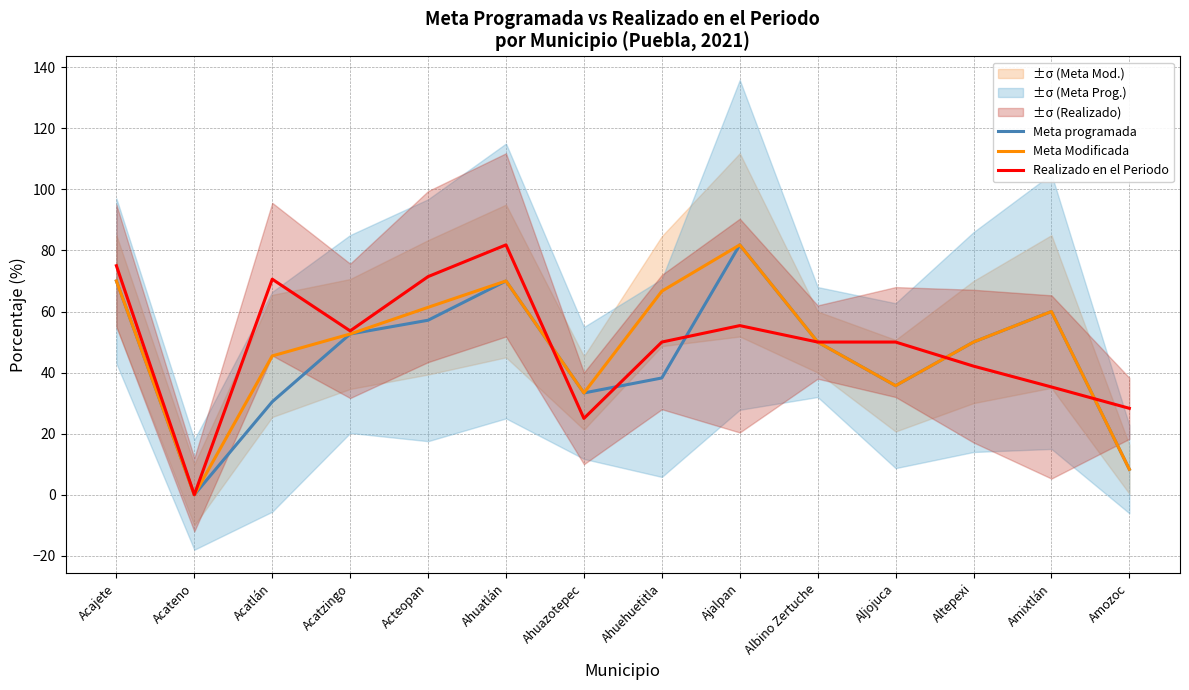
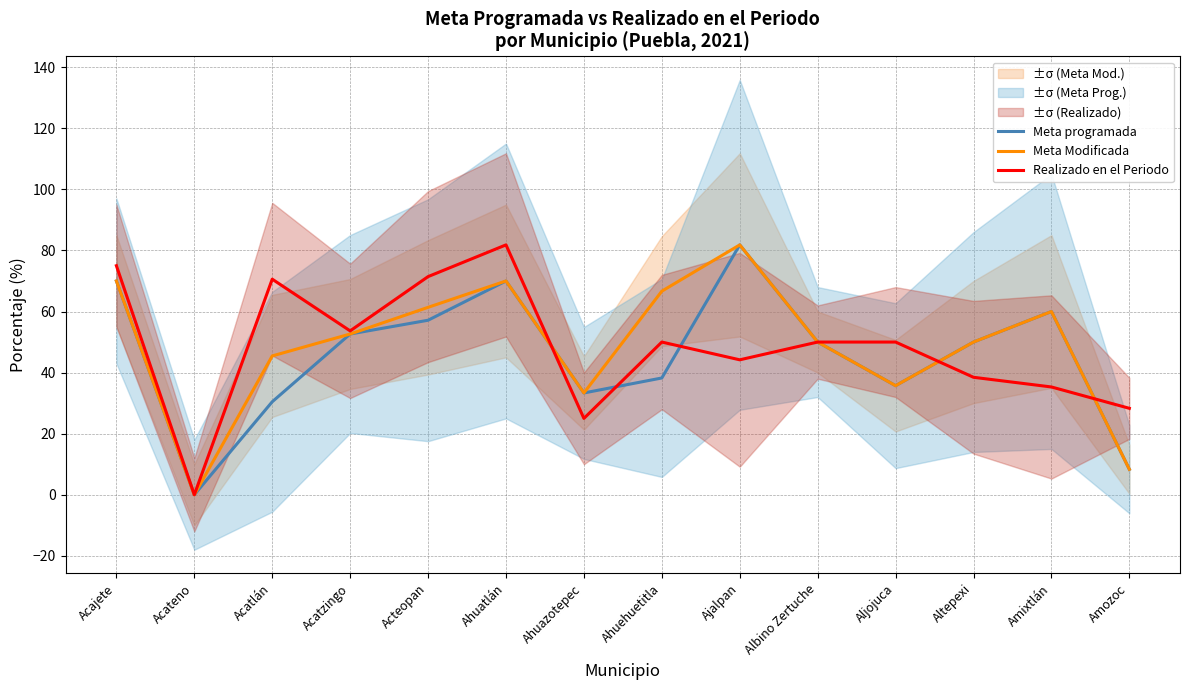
Realizado en el Periodo, Ajalpan: 55 -> 44
Realizado en el Periodo, Altepexi: 42 -> 38
